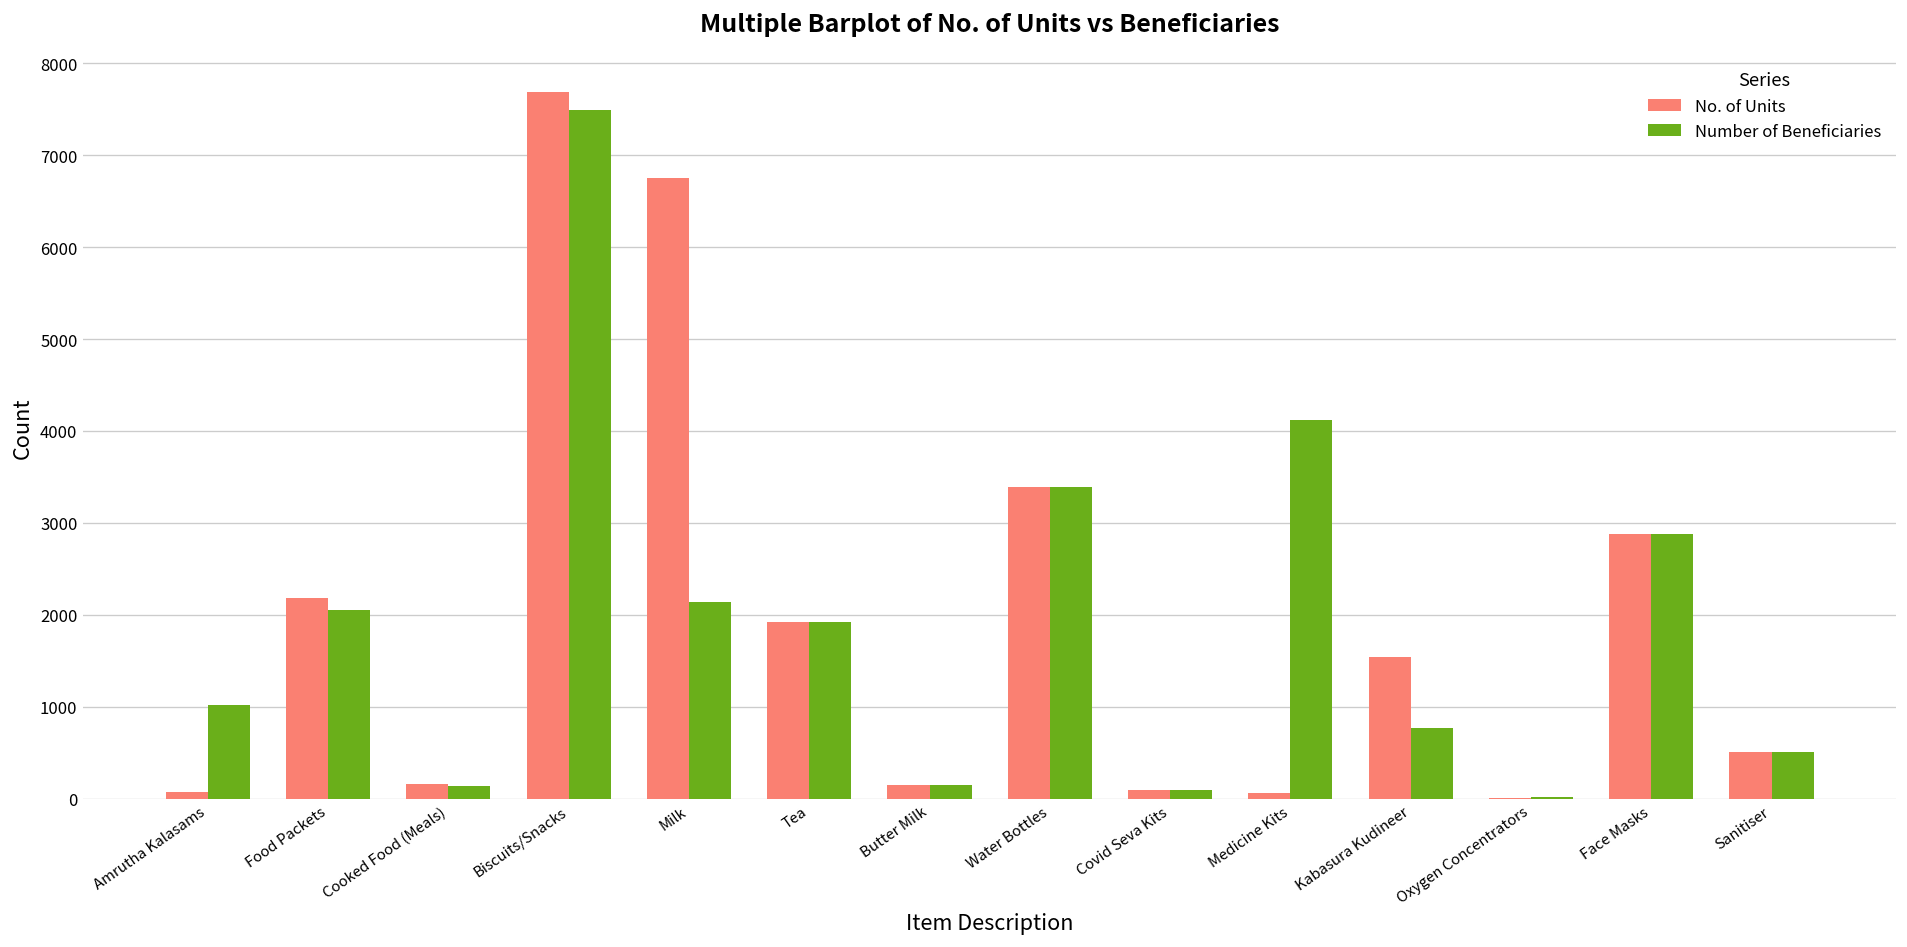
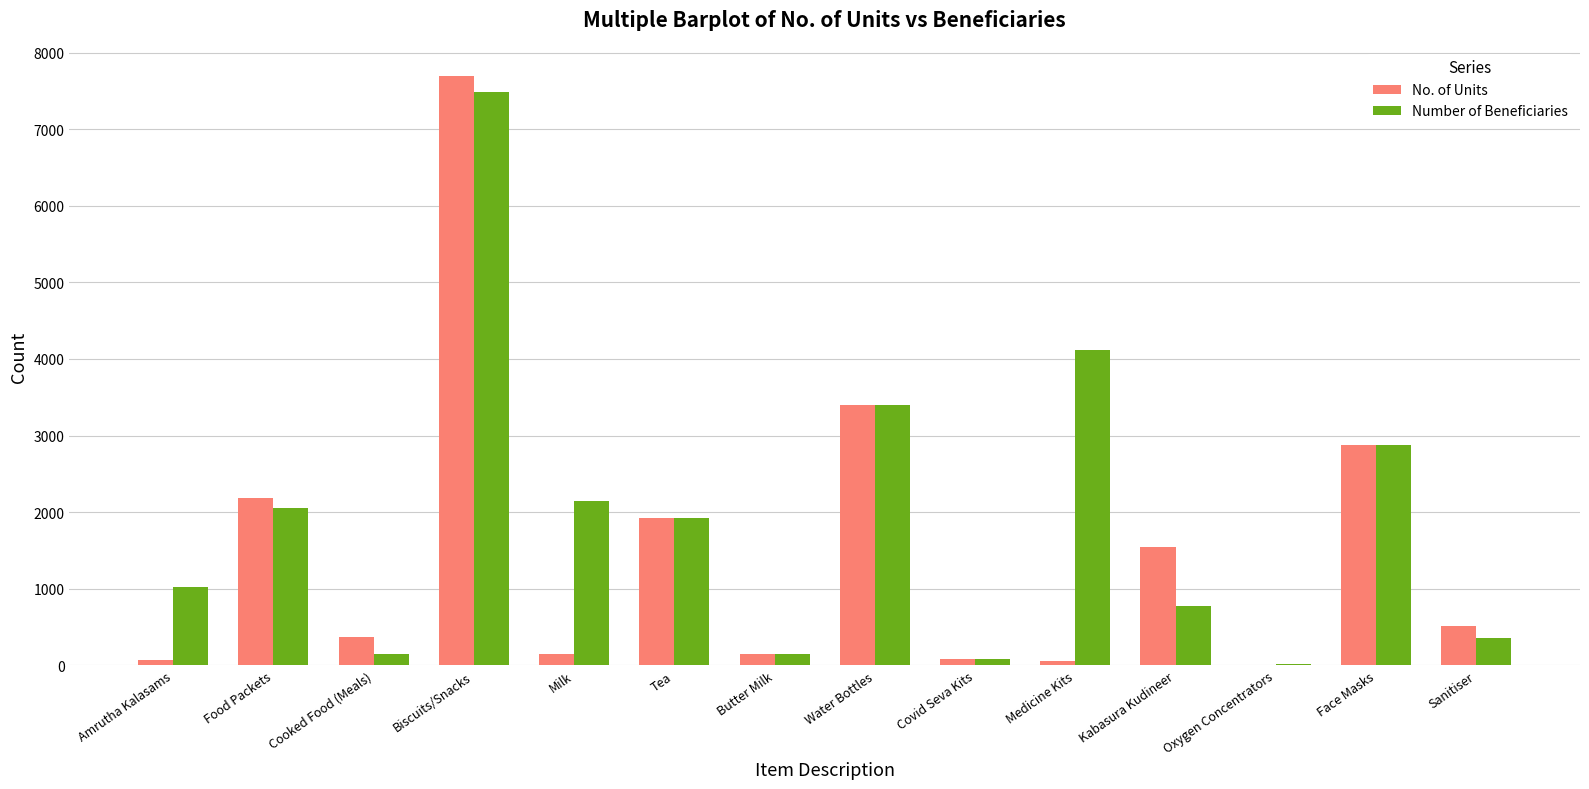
No. of Units, Cooked Food (Meals): 200 -> 400
No. of Units, Milk: 6800 -> 200
Number of Beneficiaries, Sanitiser: 500 -> 400
